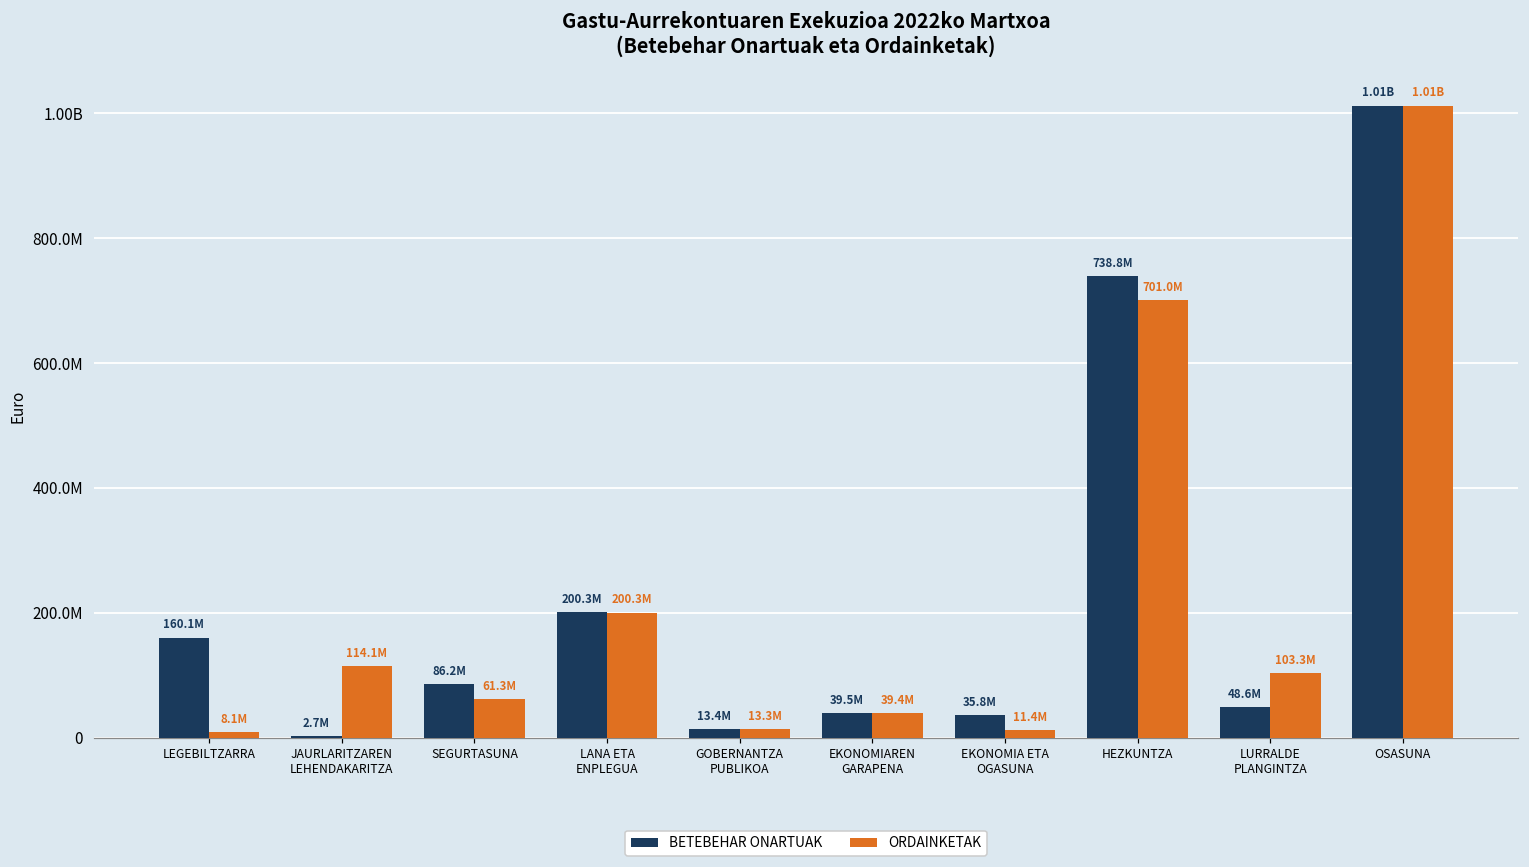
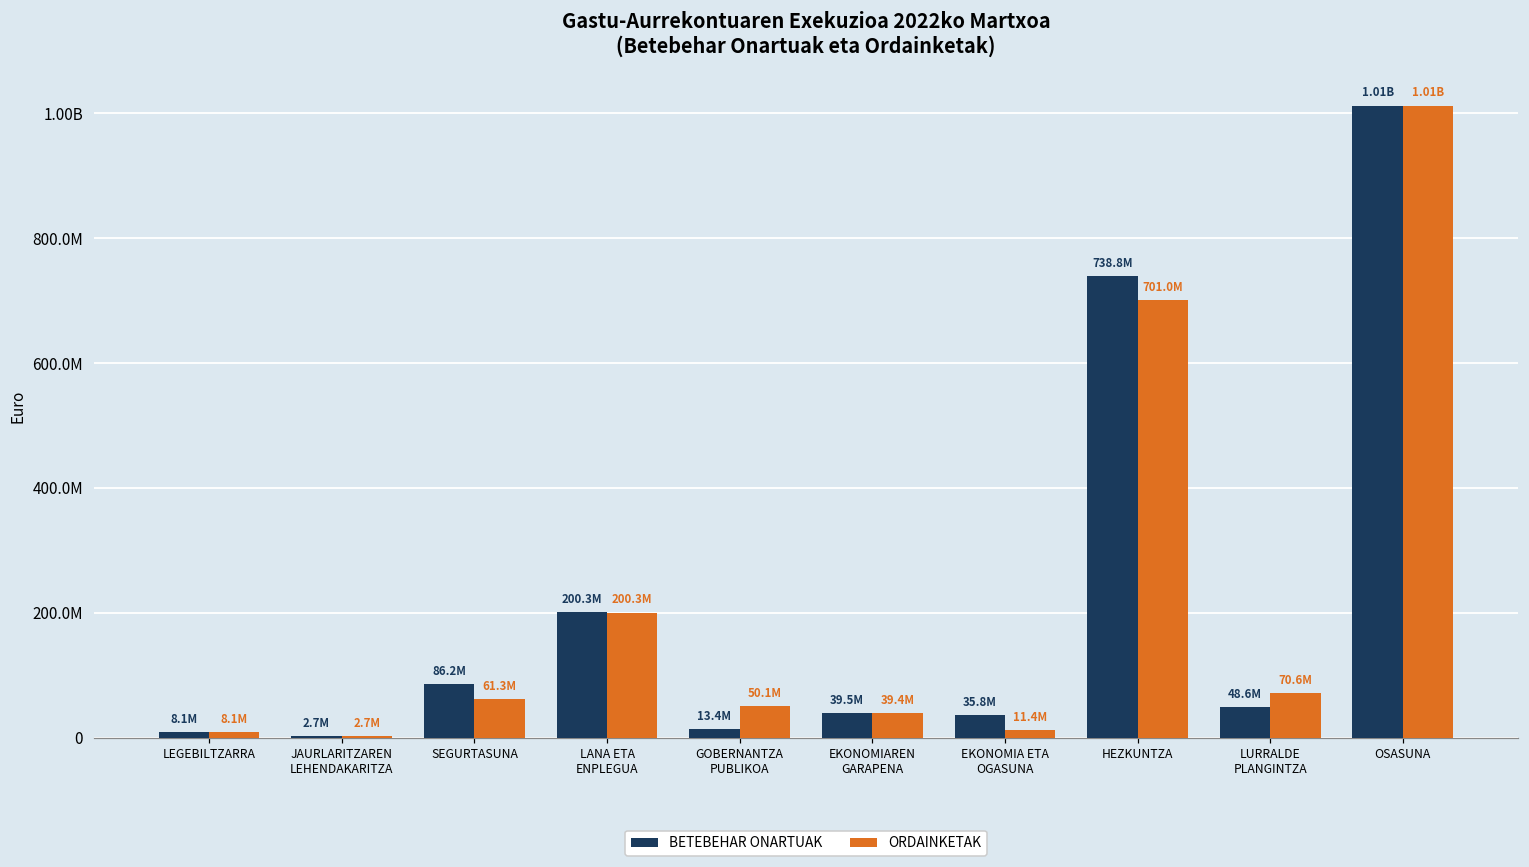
BETEBEHAR ONARTUAK, LEGEBILTZARRA: 160.1M -> 8.1M
ORDAINKETAK, JAURLARITZAREN LEHENDAKARITZA: 114.1M -> 2.7M
ORDAINKETAK, GOBERNANTZA PUBLIKOA: 13.3M -> 50.1M
ORDAINKETAK, LURRALDE PLANGINTZA: 103.3M -> 70.6M
